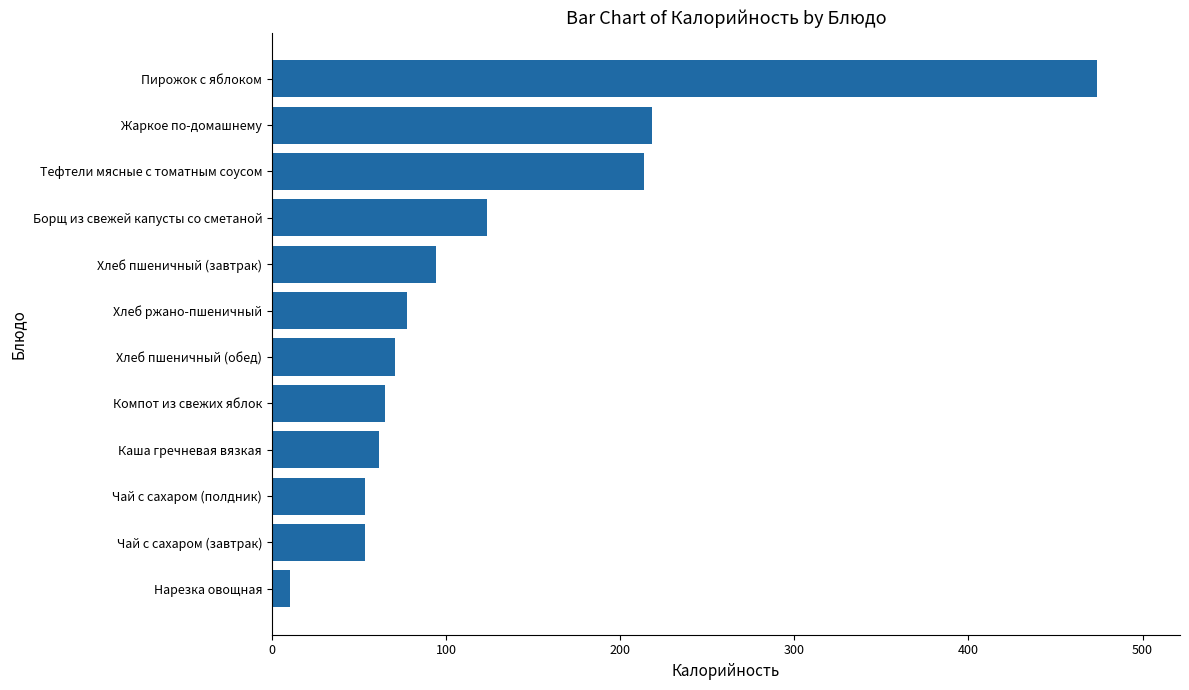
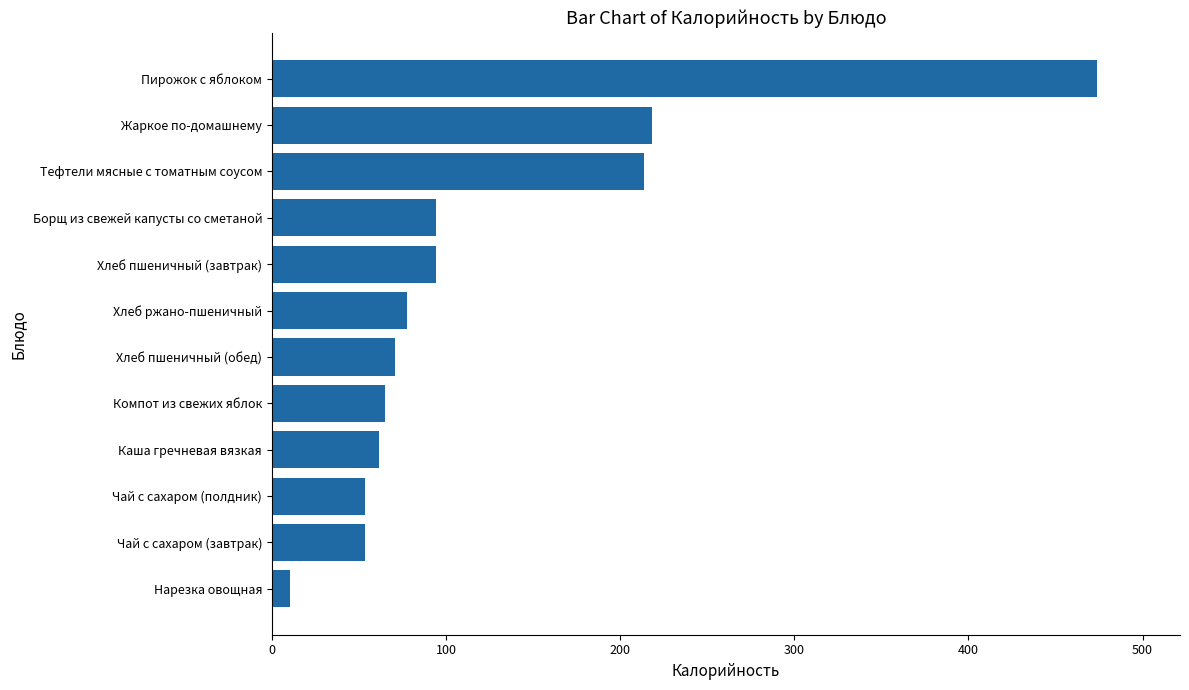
Борщ из свежей капусты со сметаной: 123 -> 94
